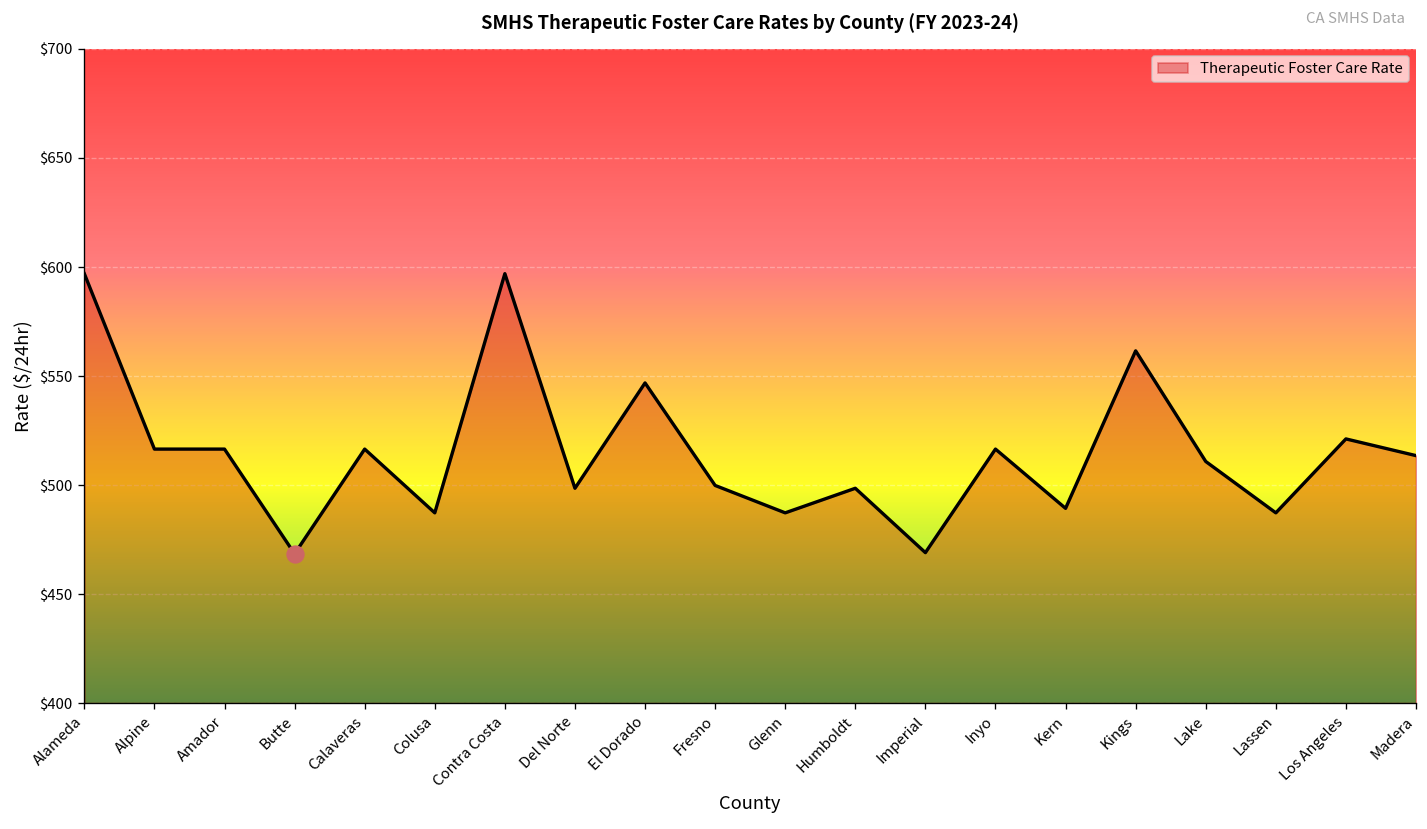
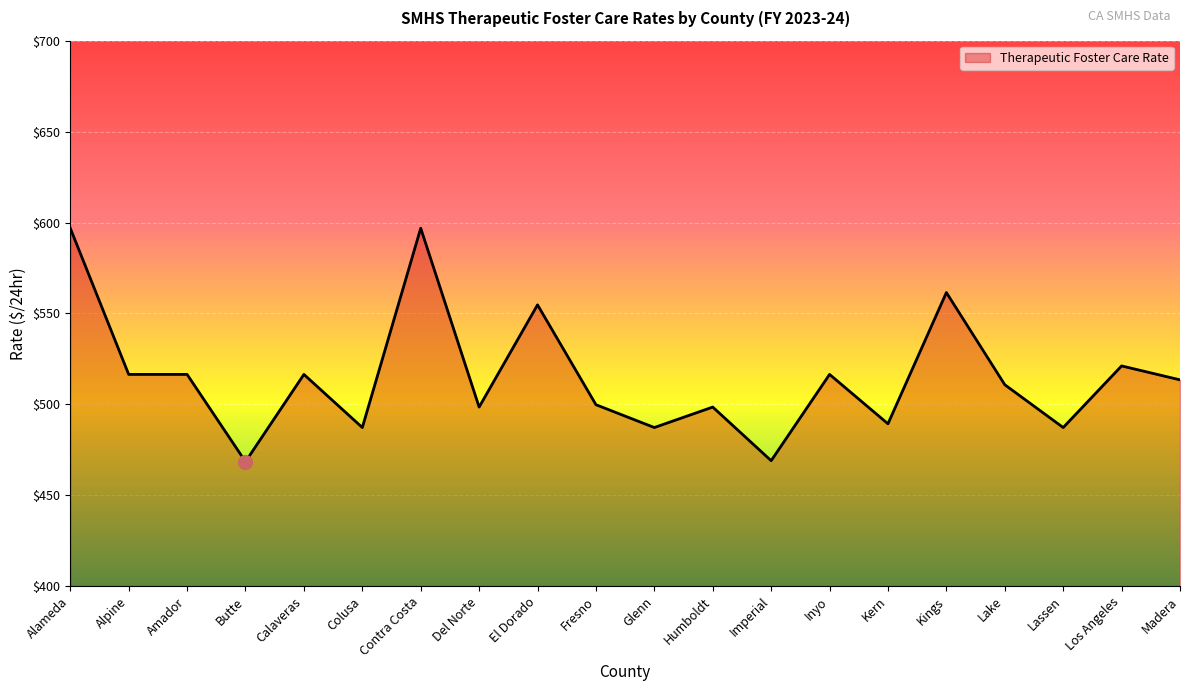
Therapeutic Foster Care Rate, El Dorado: $547 -> $555
